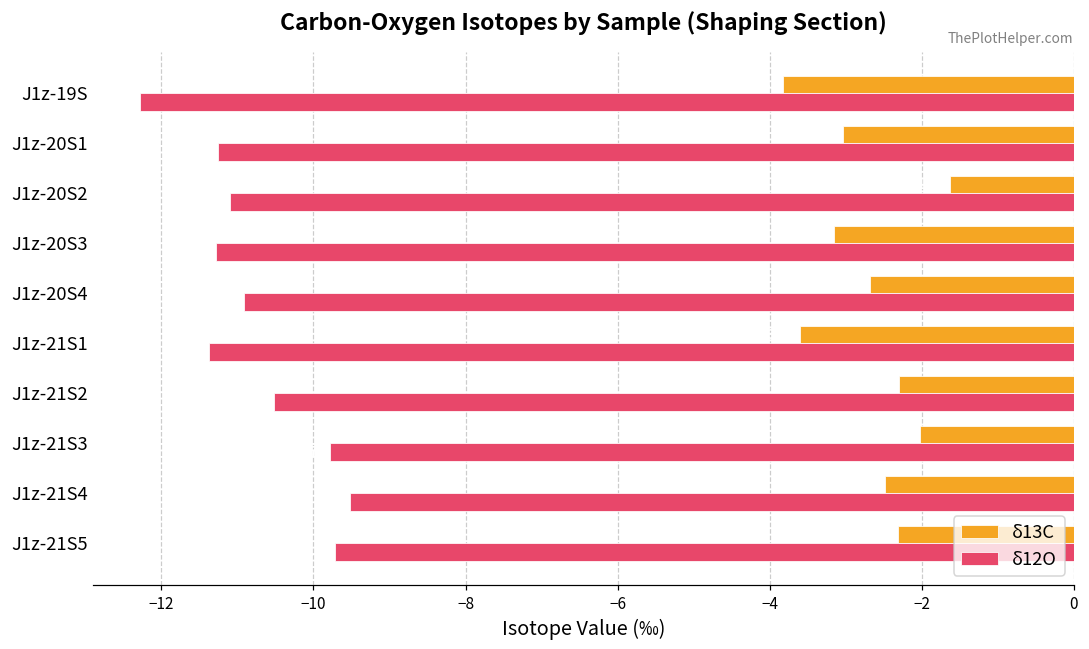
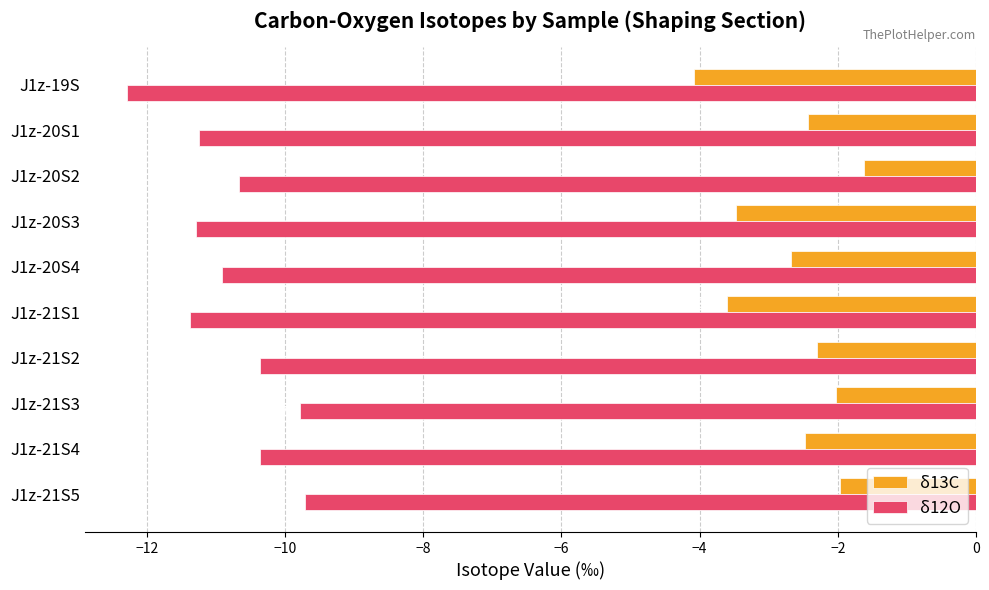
δ13C, J1z-19S: -3.8 -> -4.1
δ13C, J1z-20S1: -3.0 -> -2.4
δ12O, J1z-20S2: -11.1 -> -10.7
δ13C, J1z-20S3: -3.1 -> -3.5
δ12O, J1z-21S2: -10.5 -> -10.4
δ12O, J1z-21S4: -9.5 -> -10.4
δ13C, J1z-21S5: -2.3 -> -2.0
